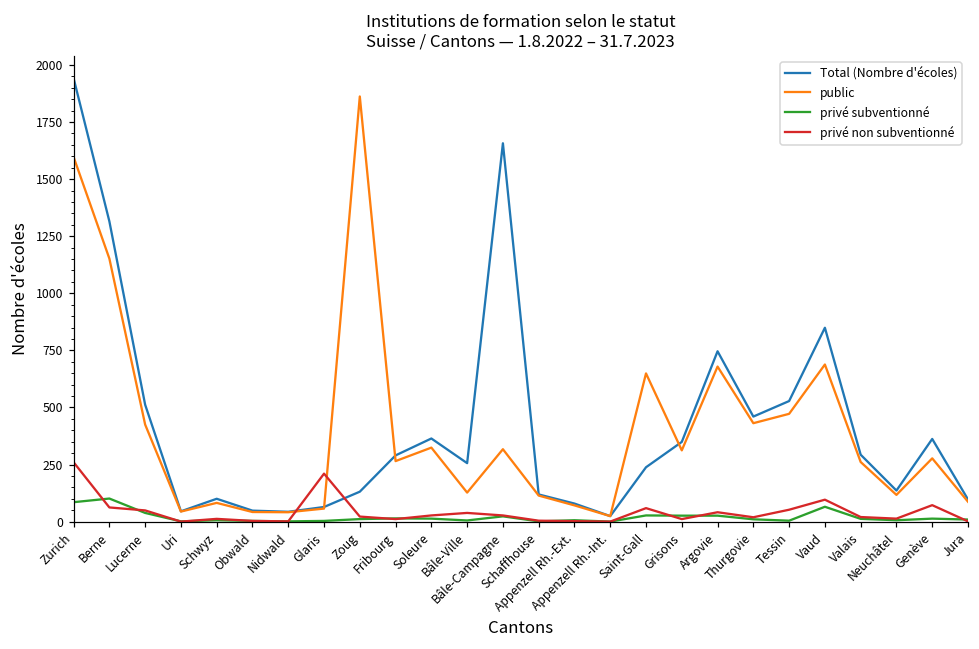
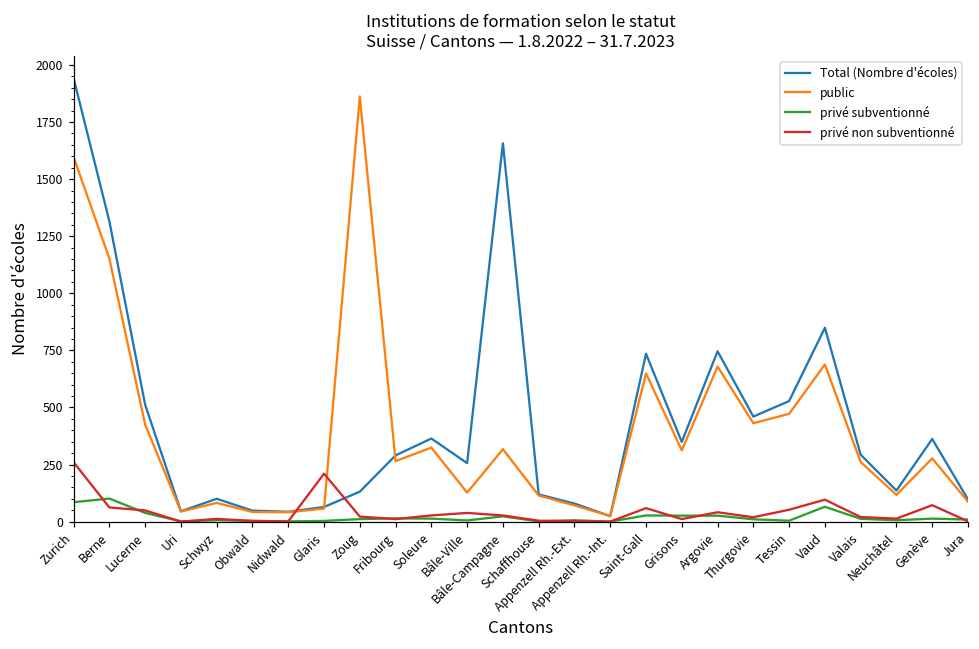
Total (Nombre d'écoles), Saint-Gall: 240 -> 740
